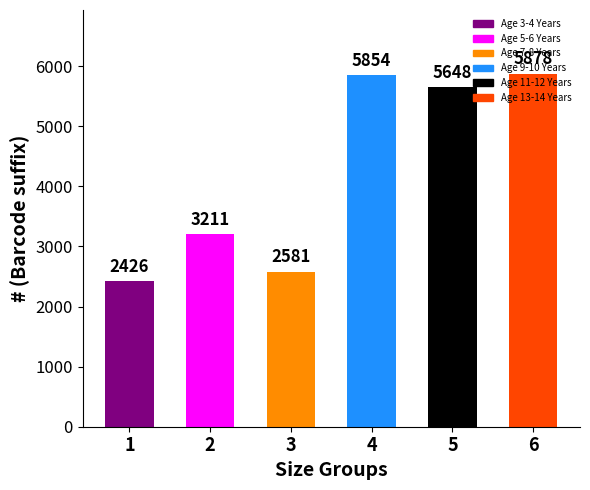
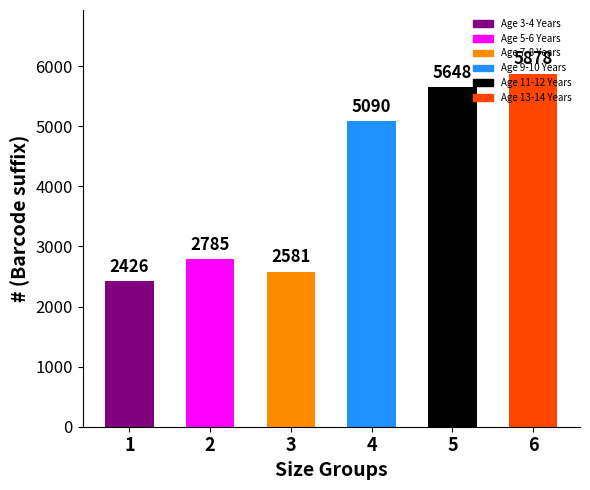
2: 3211 -> 2785
4: 5854 -> 5090
